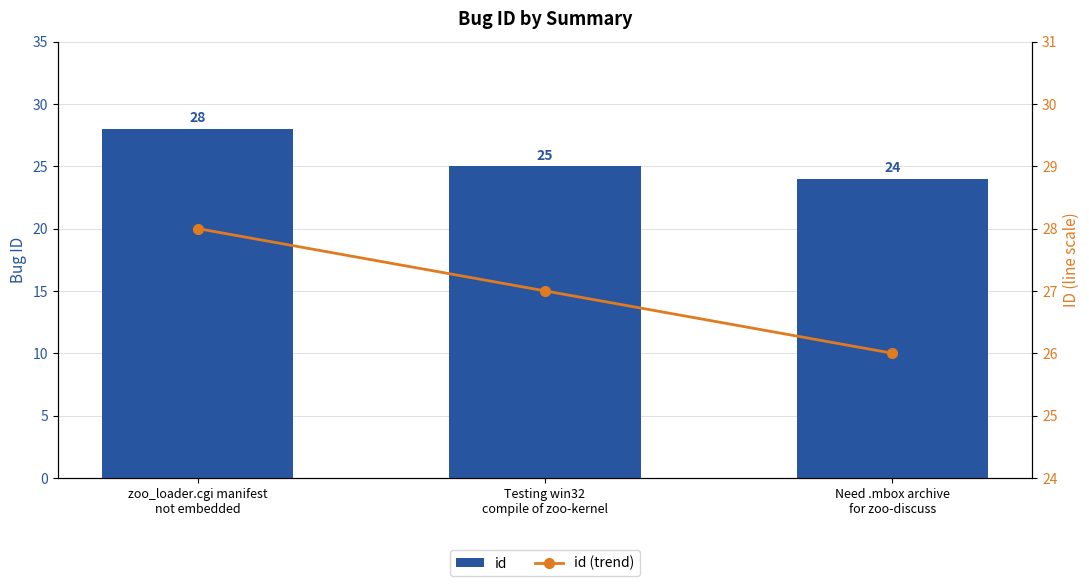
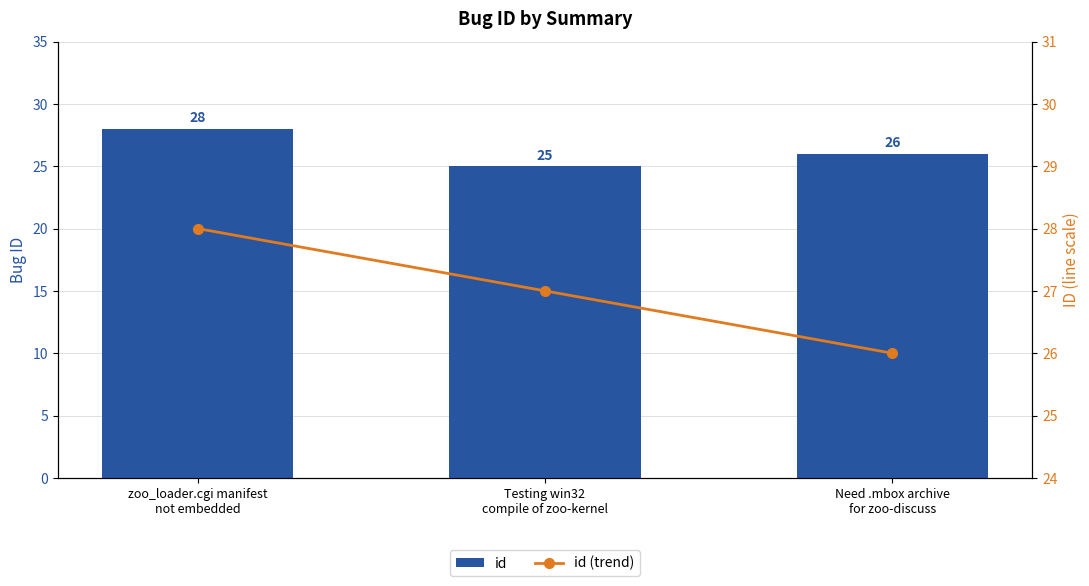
id, Need .mbox archive for zoo-discuss: 24 -> 26
